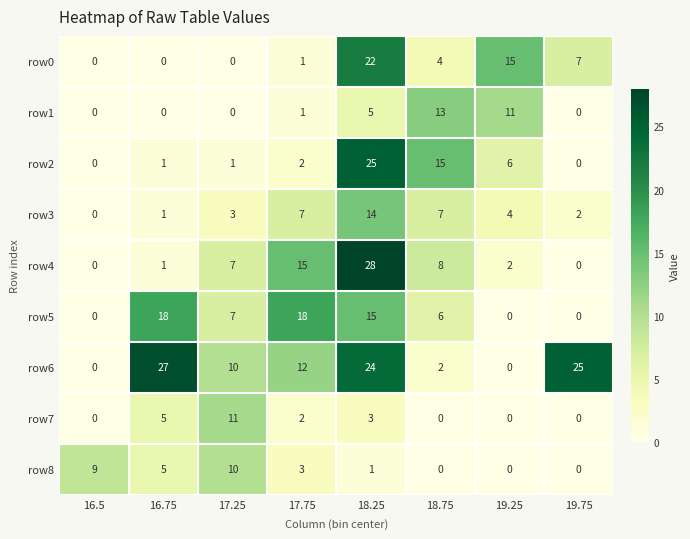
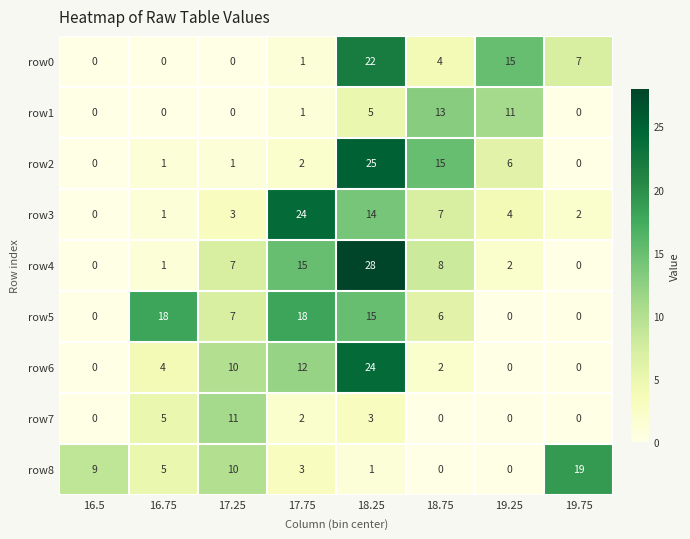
row3, 17.75: 7 -> 24
row6, 16.75: 27 -> 4
row6, 19.75: 25 -> 0
row8, 19.75: 0 -> 19
